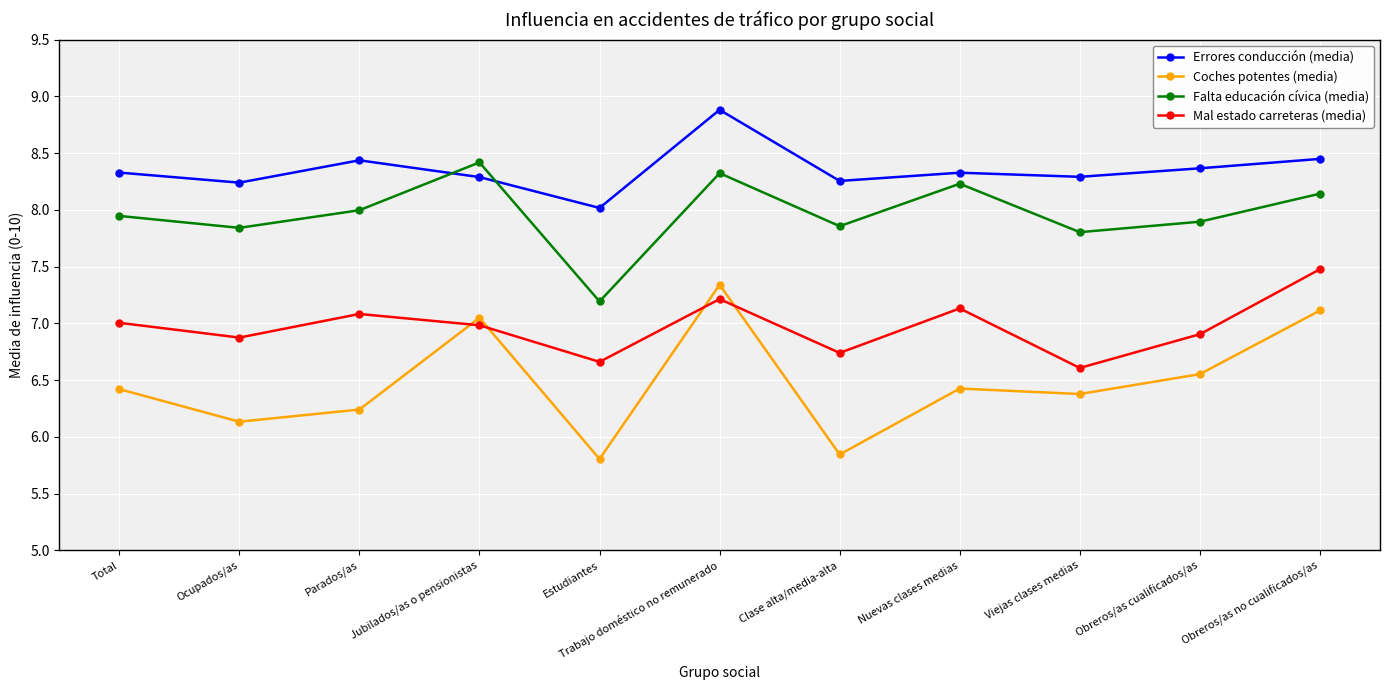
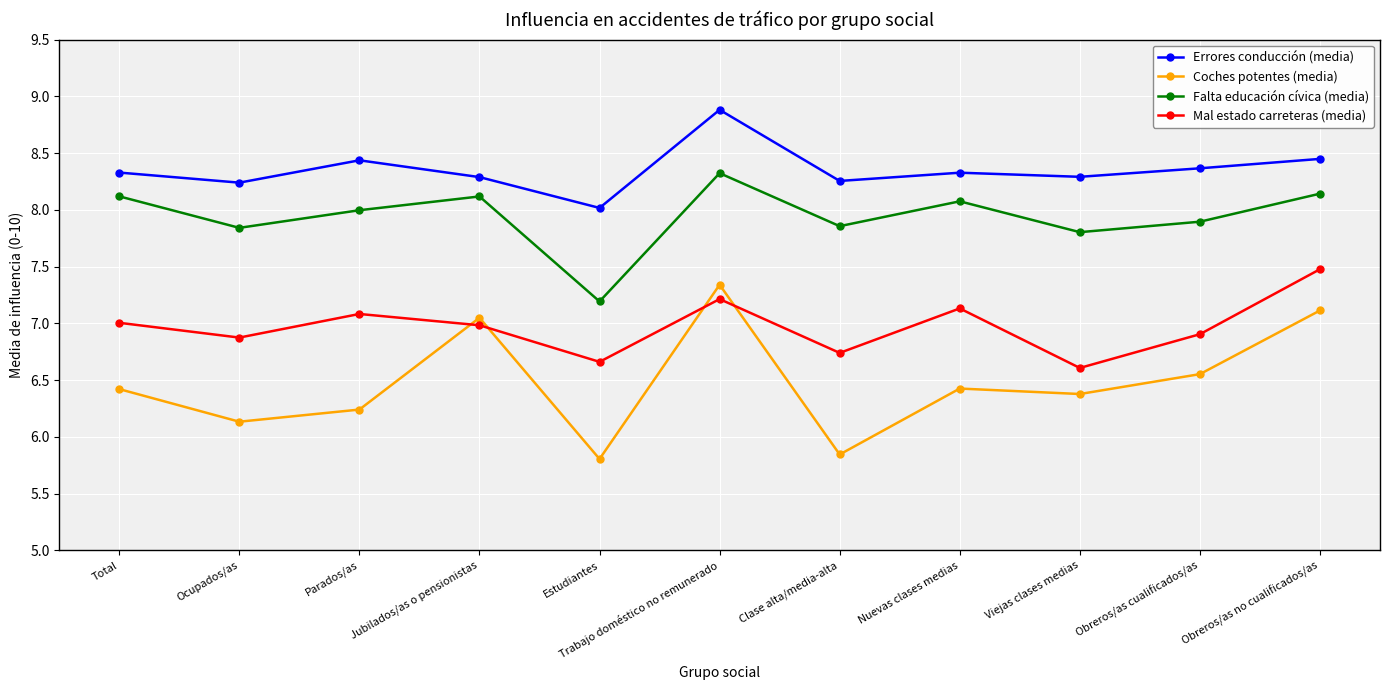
Falta educación cívica (media), Total: 7.95 -> 8.12
Falta educación cívica (media), Jubilados/as o pensionistas: 8.42 -> 8.12
Falta educación cívica (media), Nuevas clases medias: 8.23 -> 8.08
